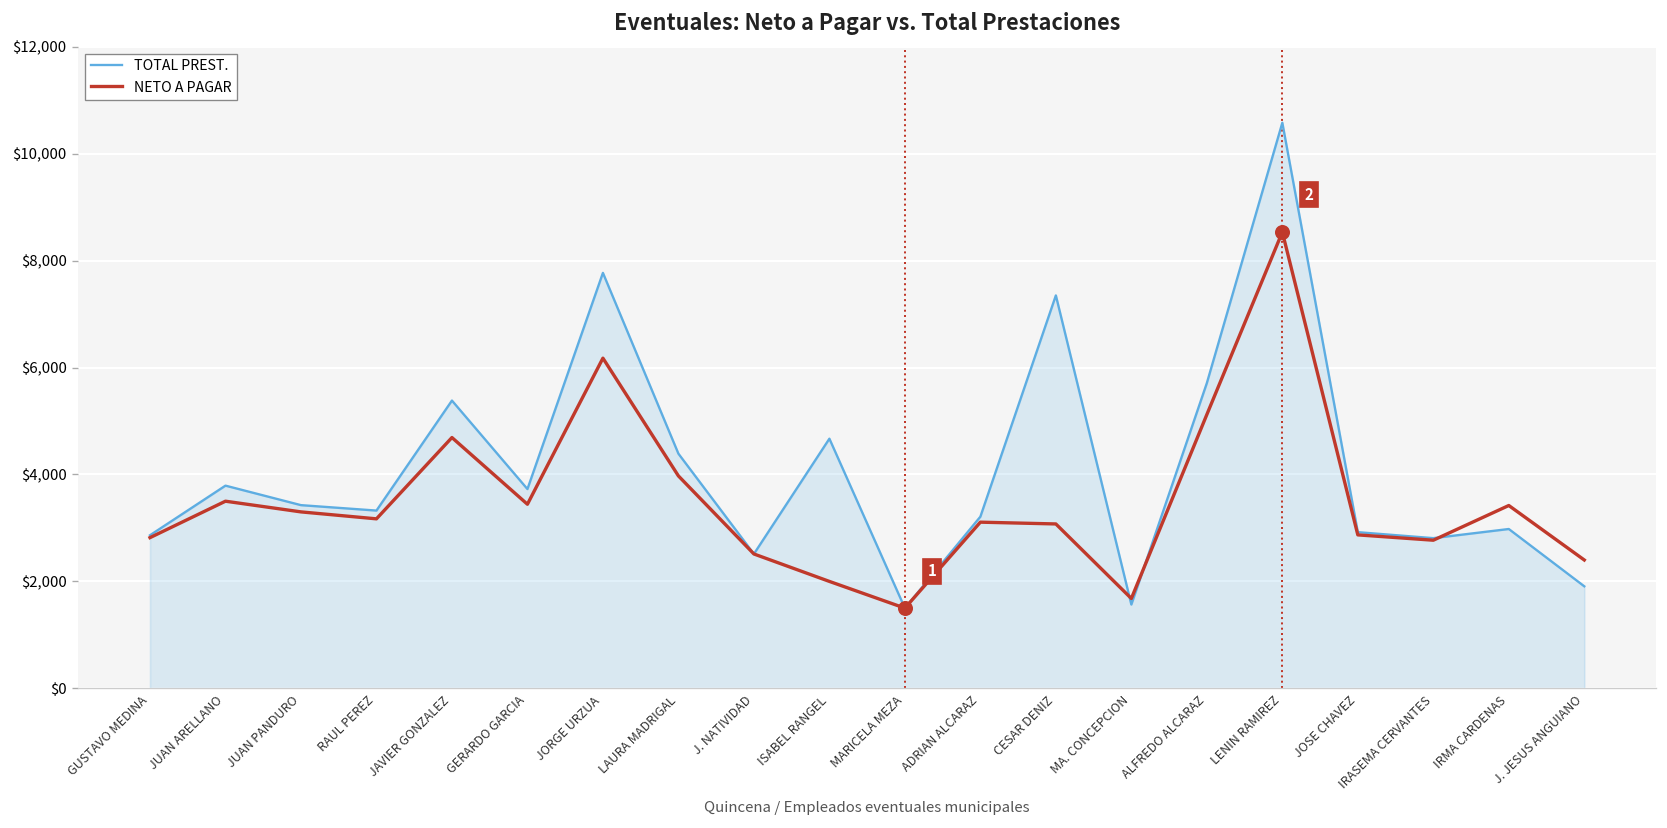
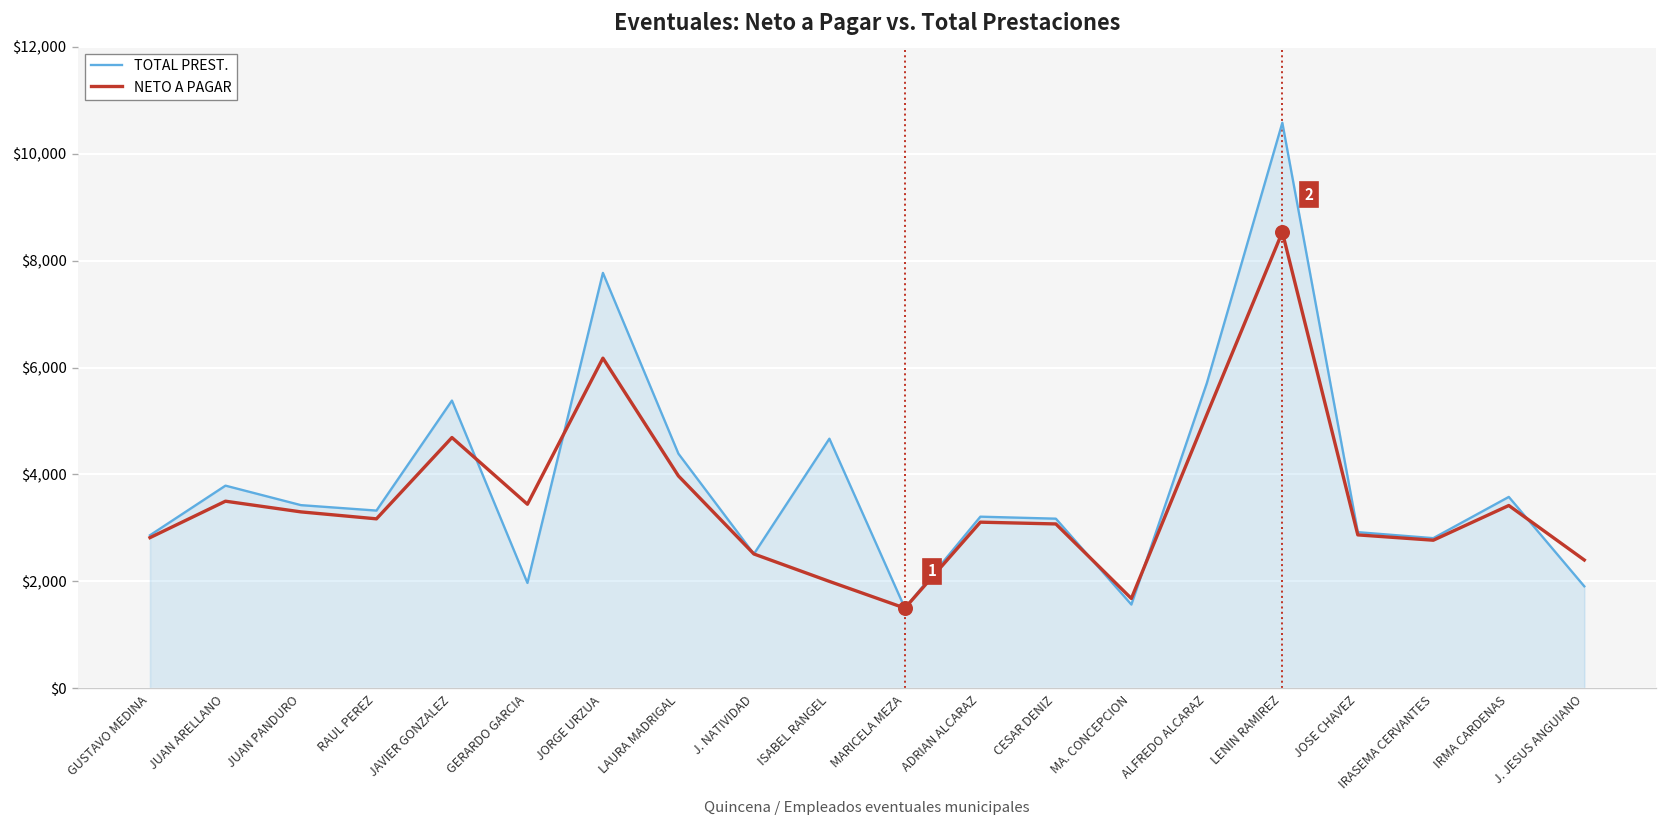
TOTAL PREST., GERARDO GARCIA: $3,700 -> $2,000
TOTAL PREST., CESAR DENIZ: $7,300 -> $3,200
TOTAL PREST., IRMA CARDENAS: $3,000 -> $3,600
